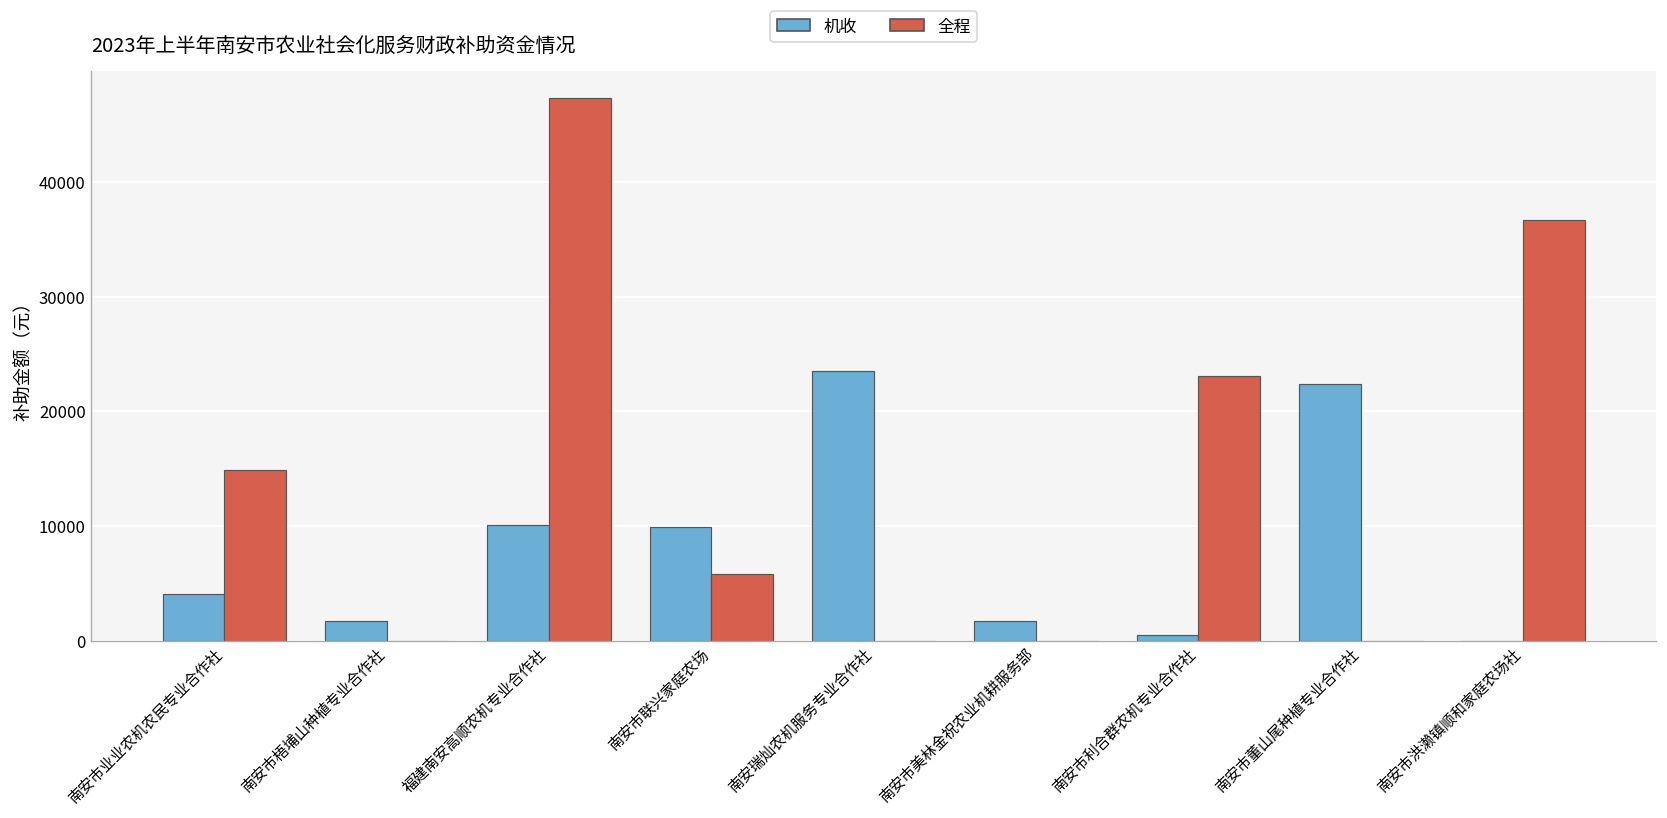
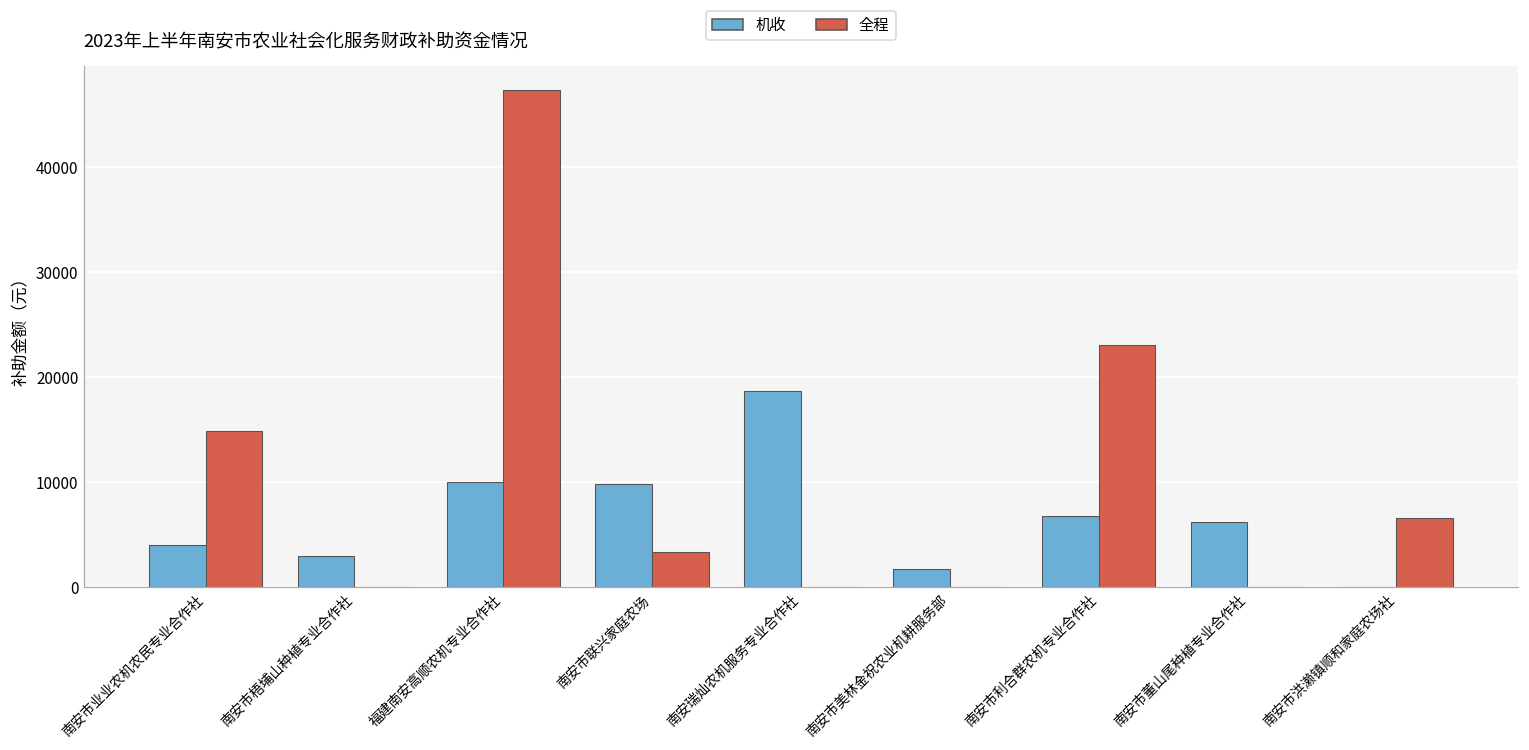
机收, 南安市梧埔山种植专业合作社: 2000 -> 3000
全程, 南安市联兴家庭农场: 6000 -> 3000
机收, 南安瑞灿农机服务专业合作社: 23000 -> 19000
机收, 南安市利合群农机专业合作社: 1000 -> 7000
机收, 南安市董山尾种植专业合作社: 22000 -> 6000
全程, 南安市洪濑镇顺和家庭农场社: 37000 -> 7000
